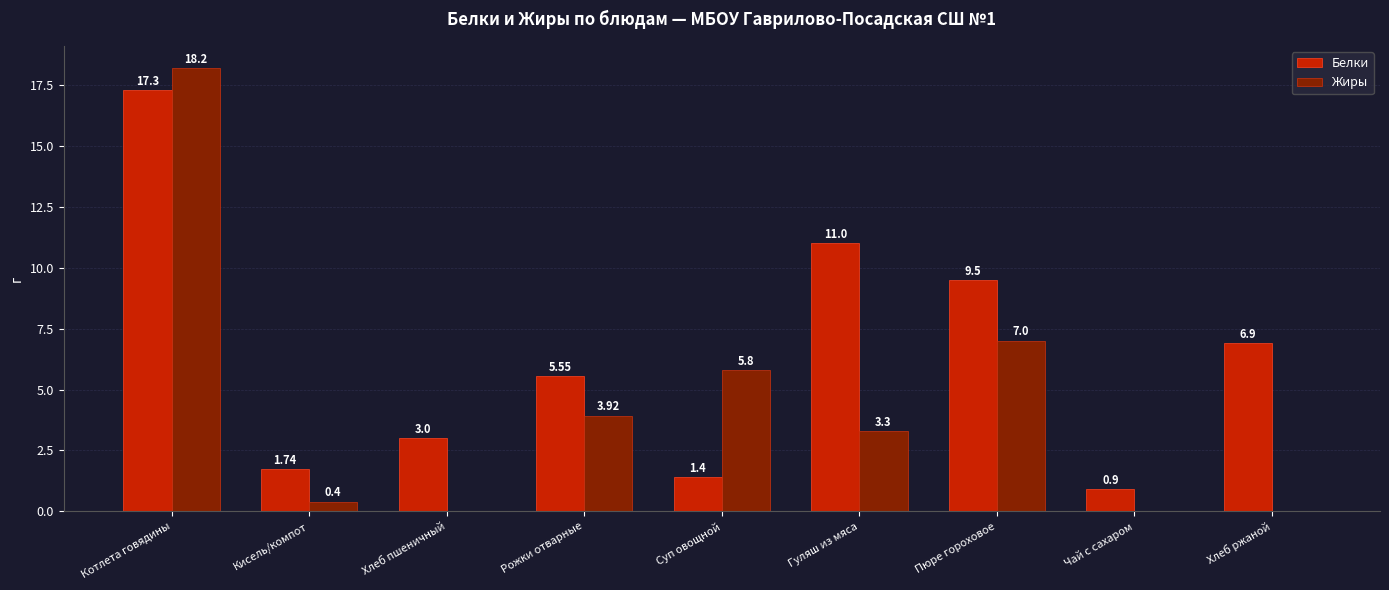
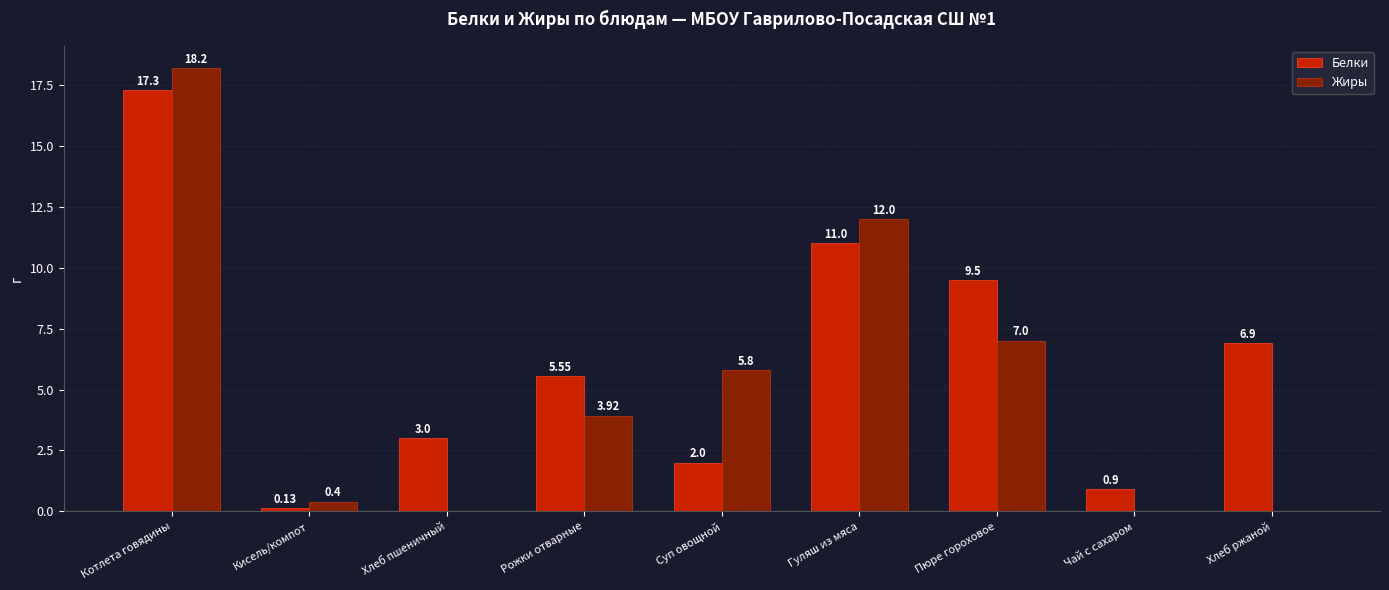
Белки, Кисель/компот: 1.74 -> 0.13
Белки, Суп овощной: 1.4 -> 2.0
Жиры, Гуляш из мяса: 3.3 -> 12.0
